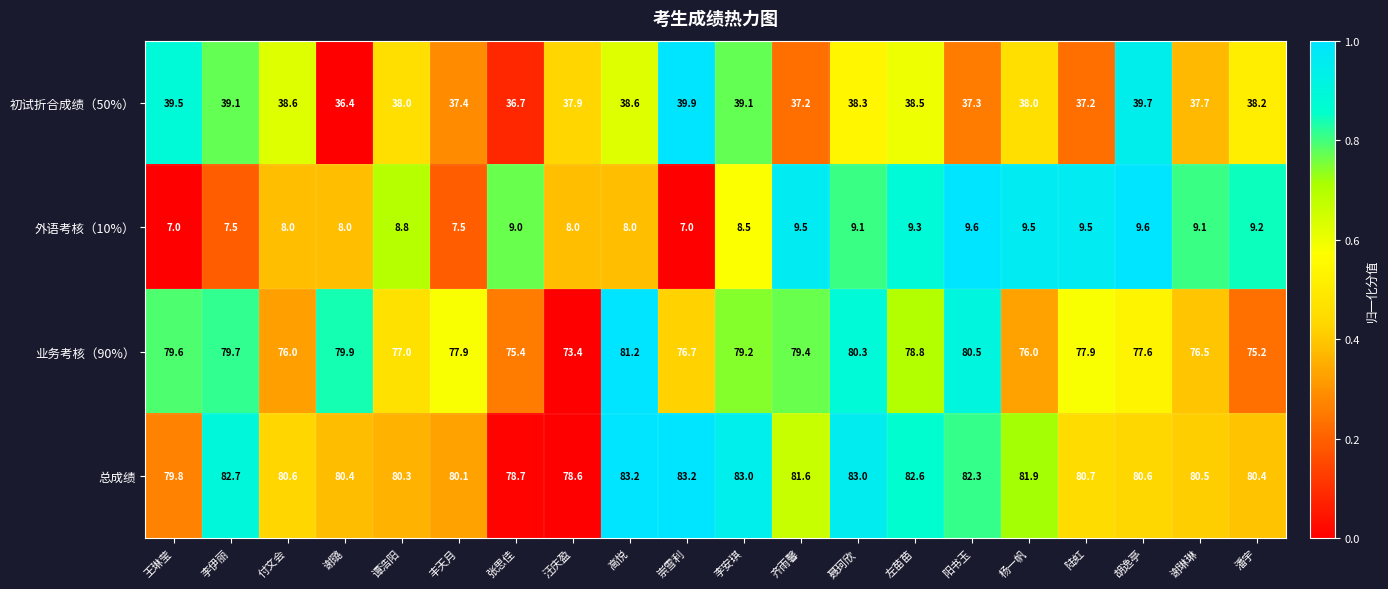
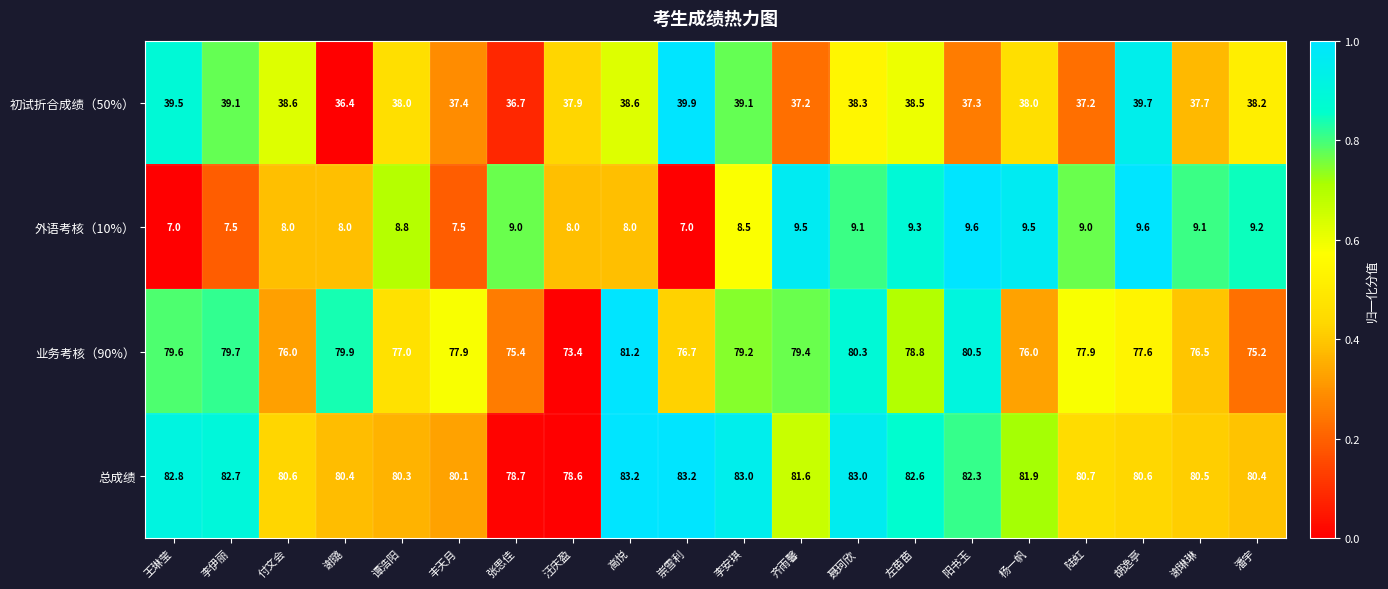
外语考核（10%）, 陆虹: 9.5 -> 9.0
总成绩, 王琳莹: 79.8 -> 82.8
